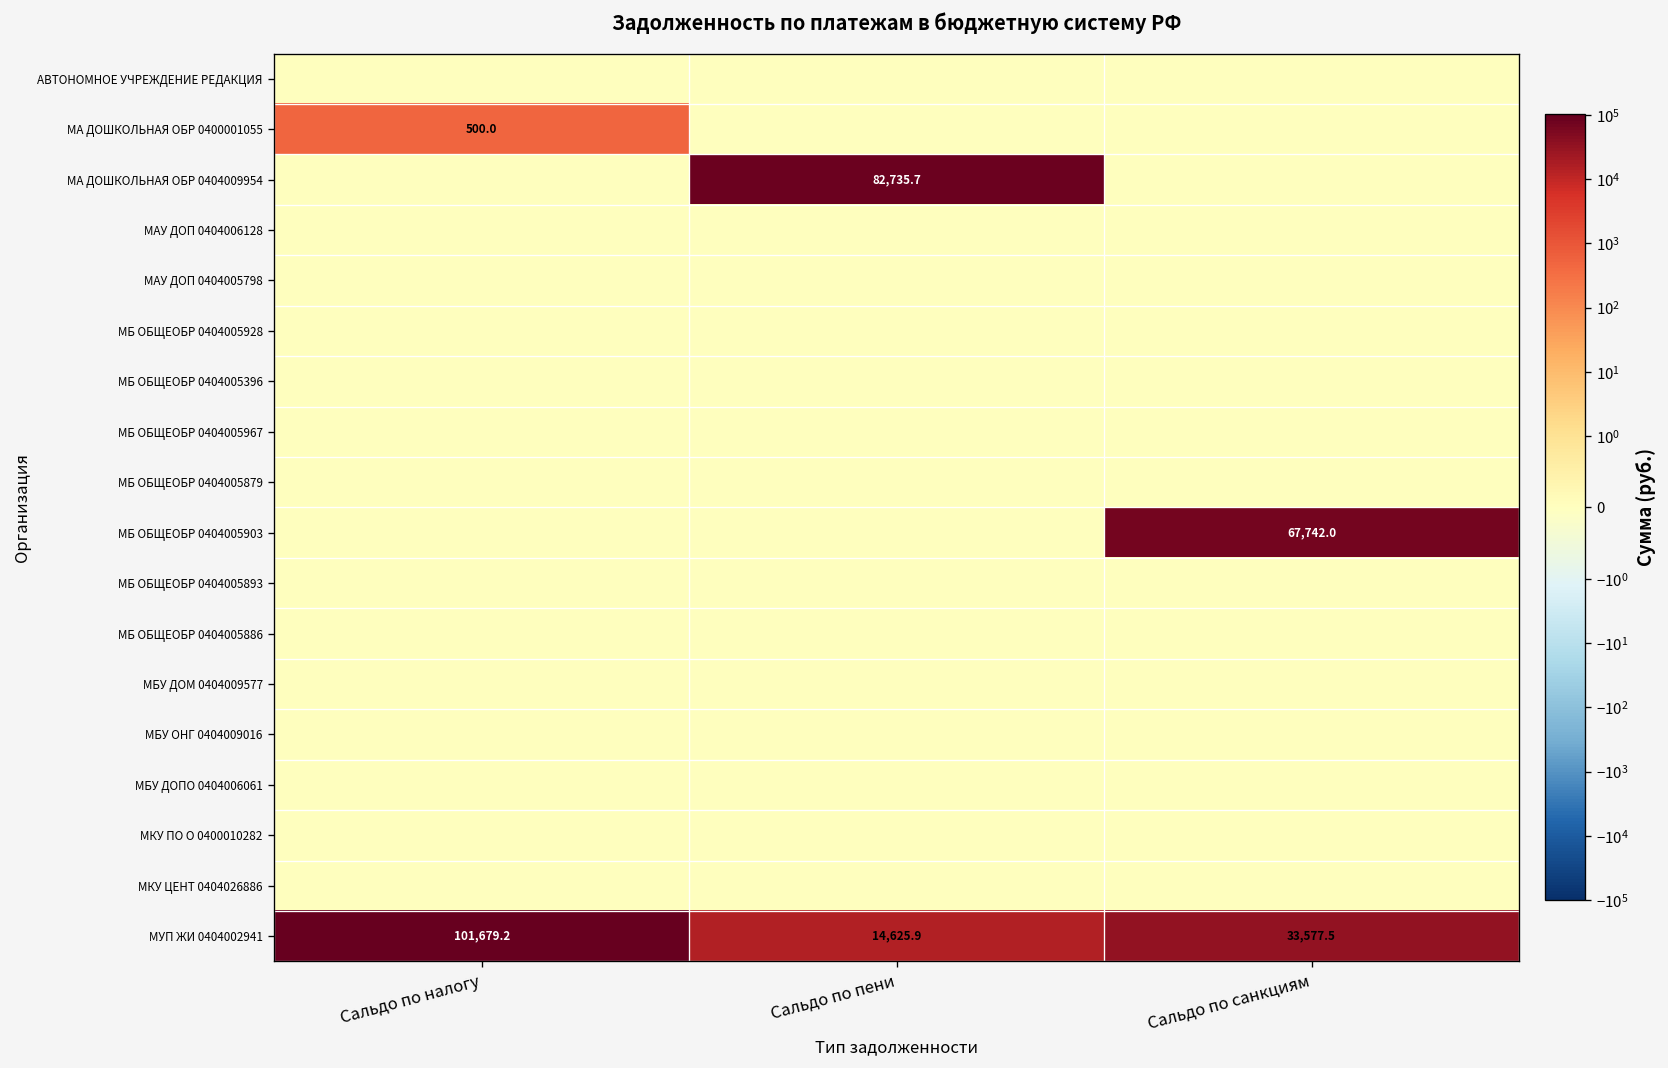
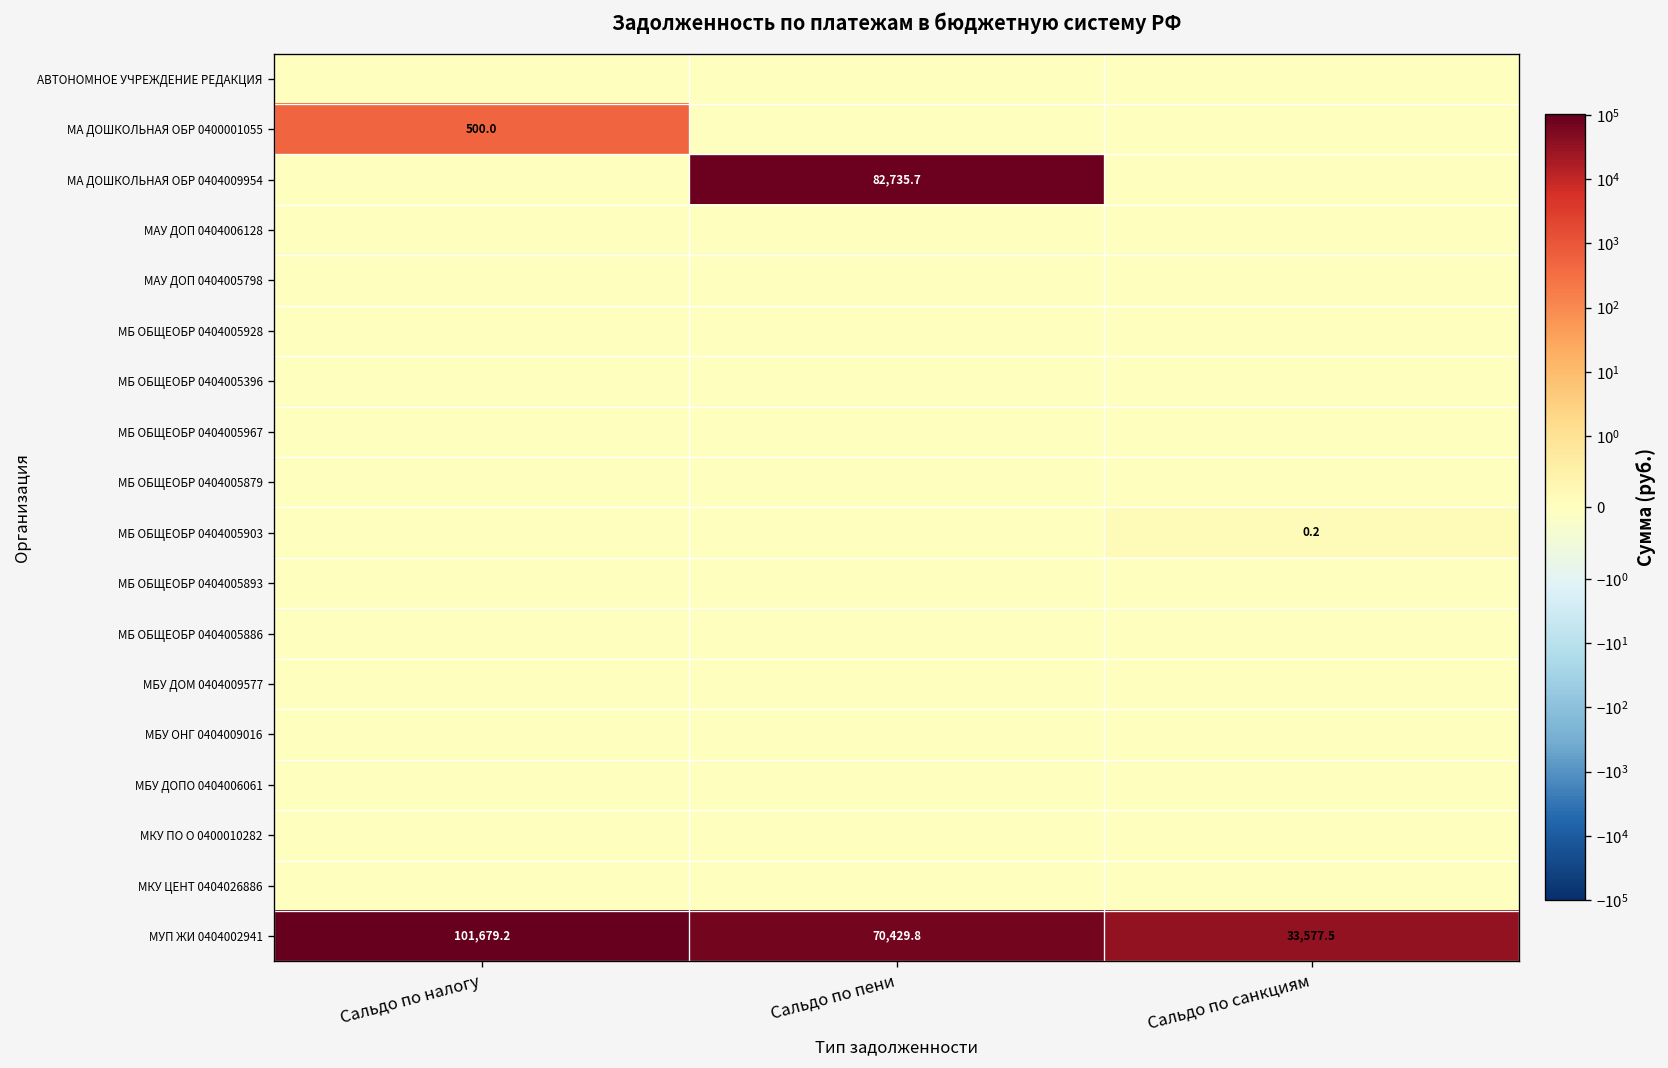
МБ ОБЩЕОБР 0404005903, Сальдо по санкциям: 67,742.0 -> 0.2
МУП ЖИ 0404002941, Сальдо по пени: 14,625.9 -> 70,429.8
